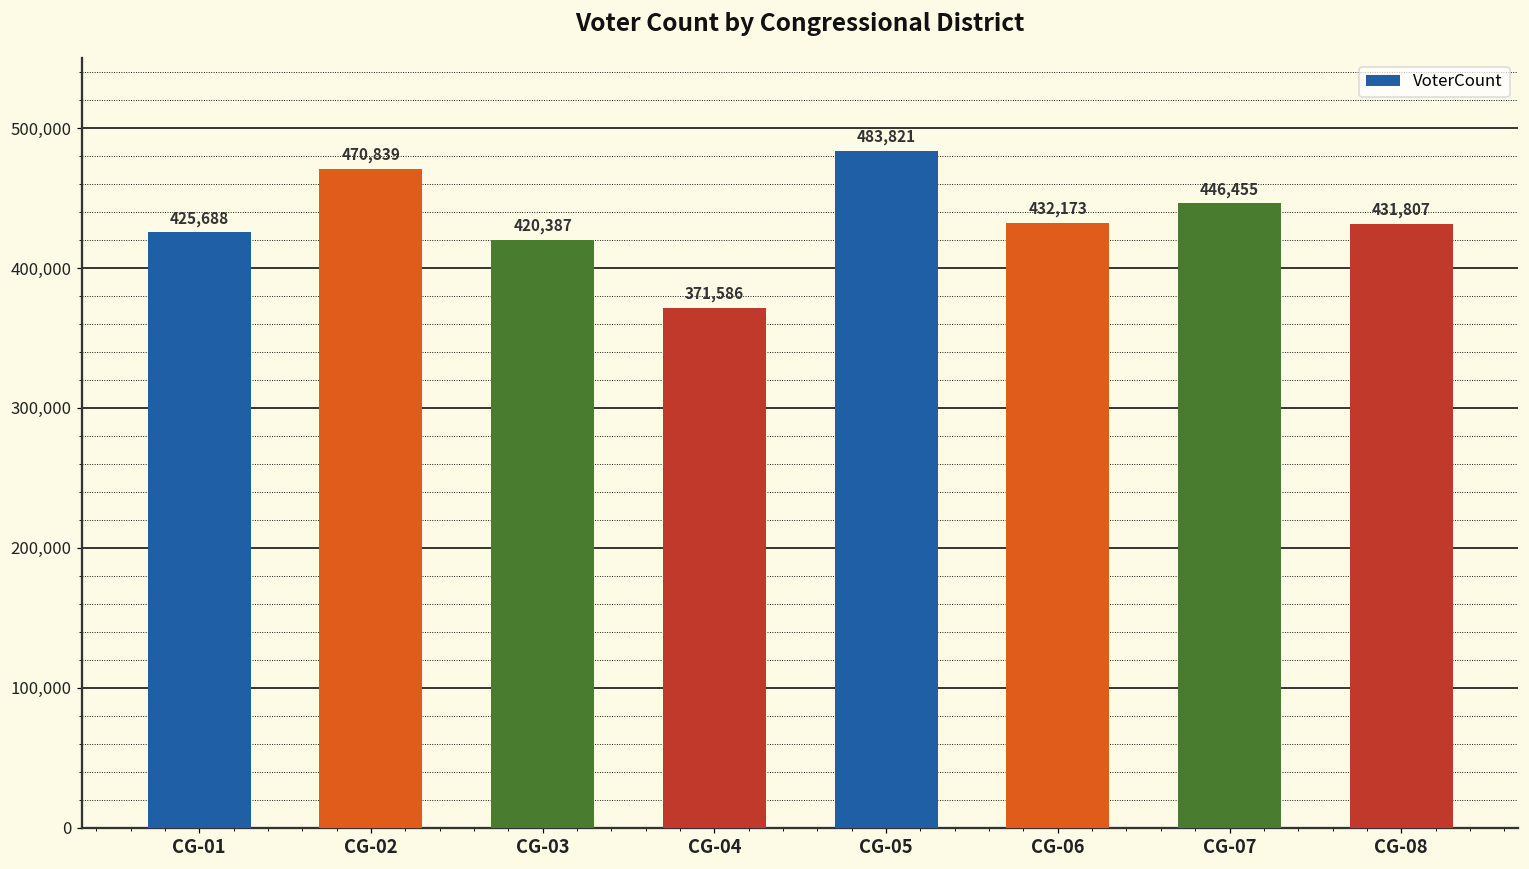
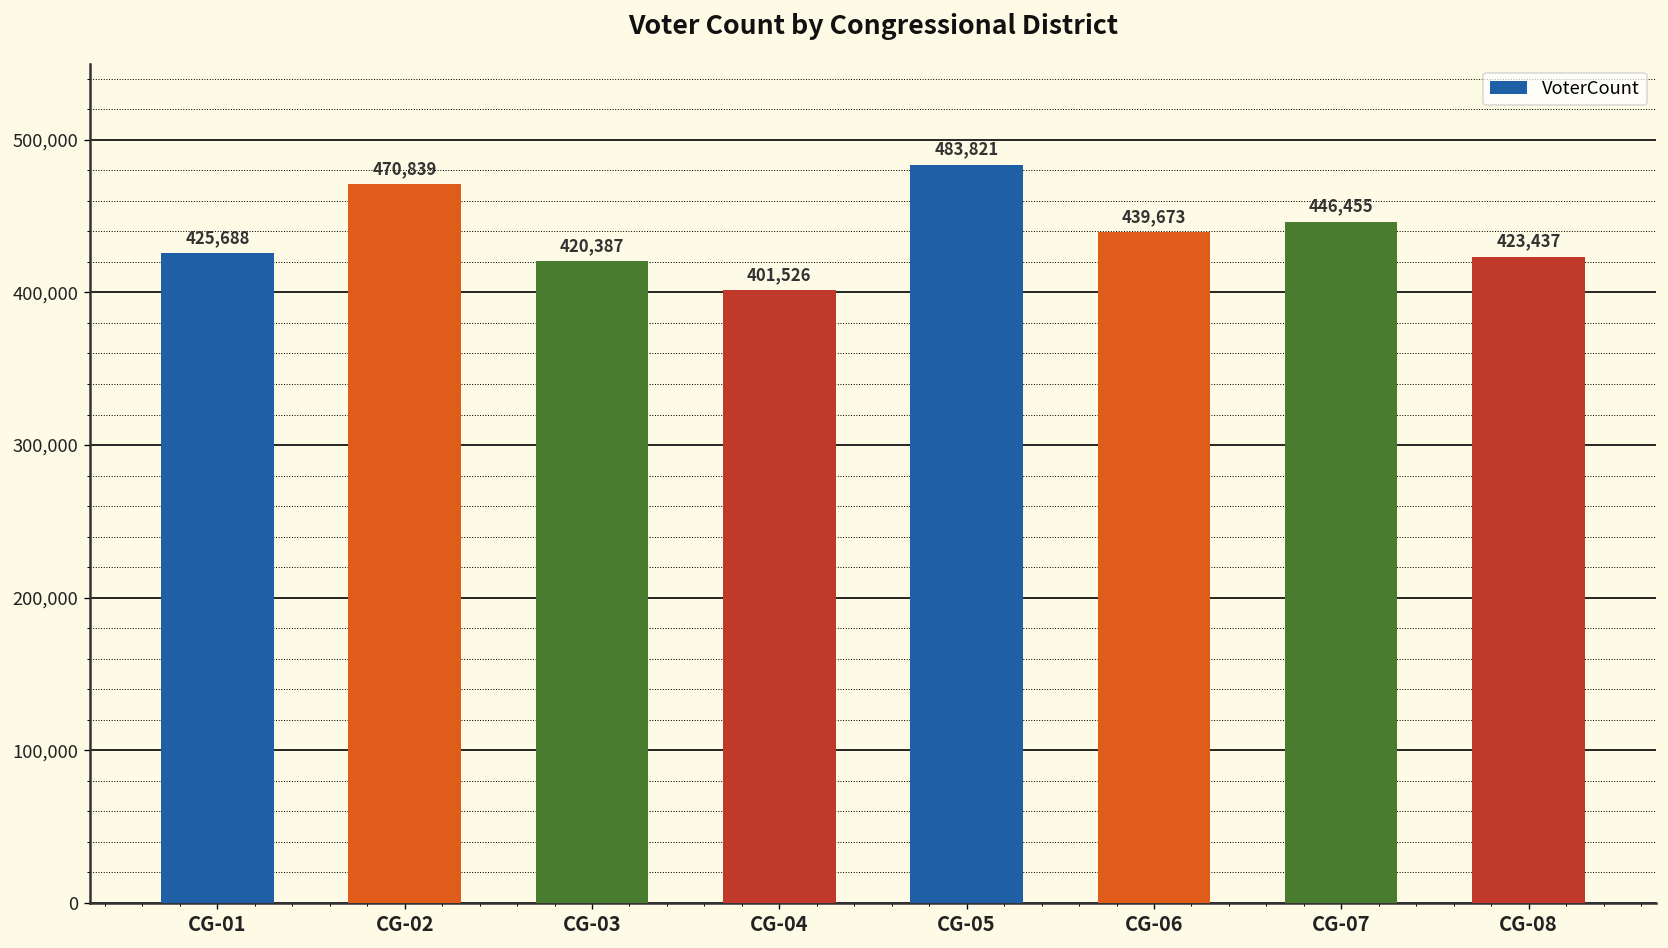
CG-04: 371,586 -> 401,526
CG-06: 432,173 -> 439,673
CG-08: 431,807 -> 423,437
